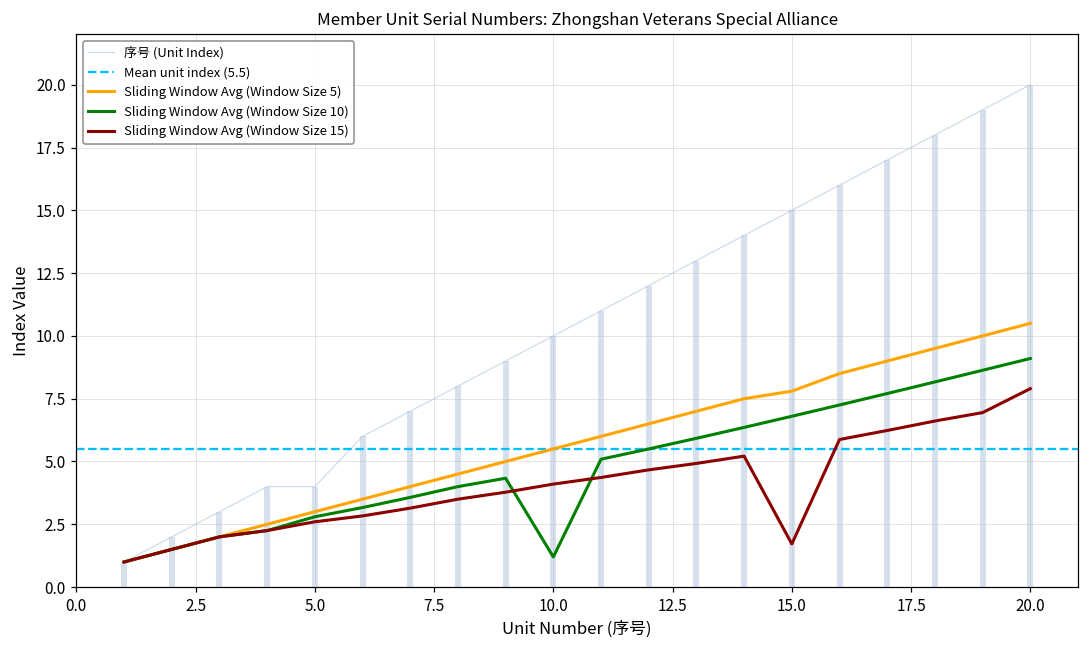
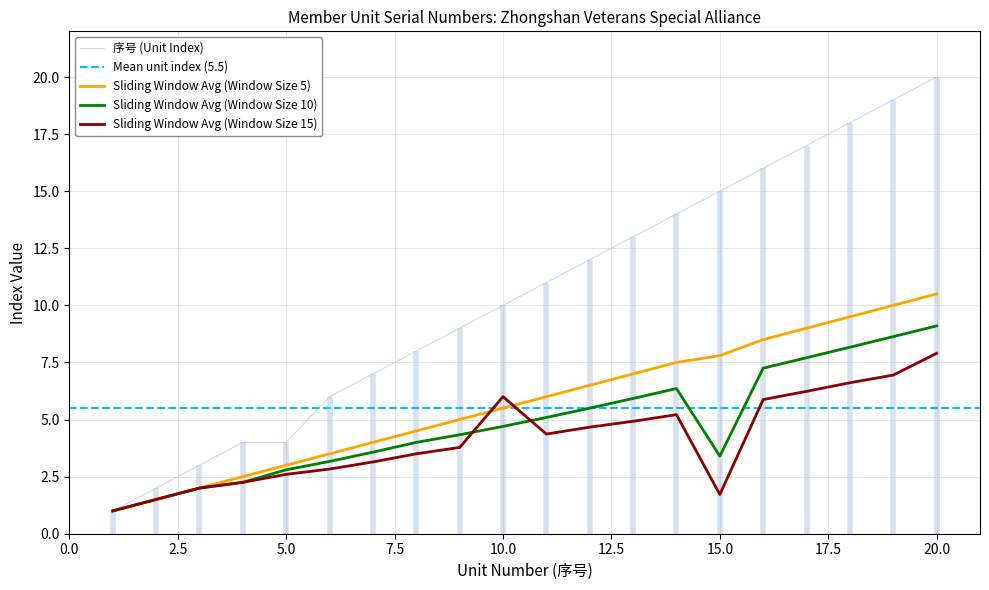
Sliding Window Avg (Window Size 10), 10.0: 1.2 -> 4.7
Sliding Window Avg (Window Size 15), 10.0: 4.1 -> 6.0
Sliding Window Avg (Window Size 10), 15.0: 6.8 -> 3.4
